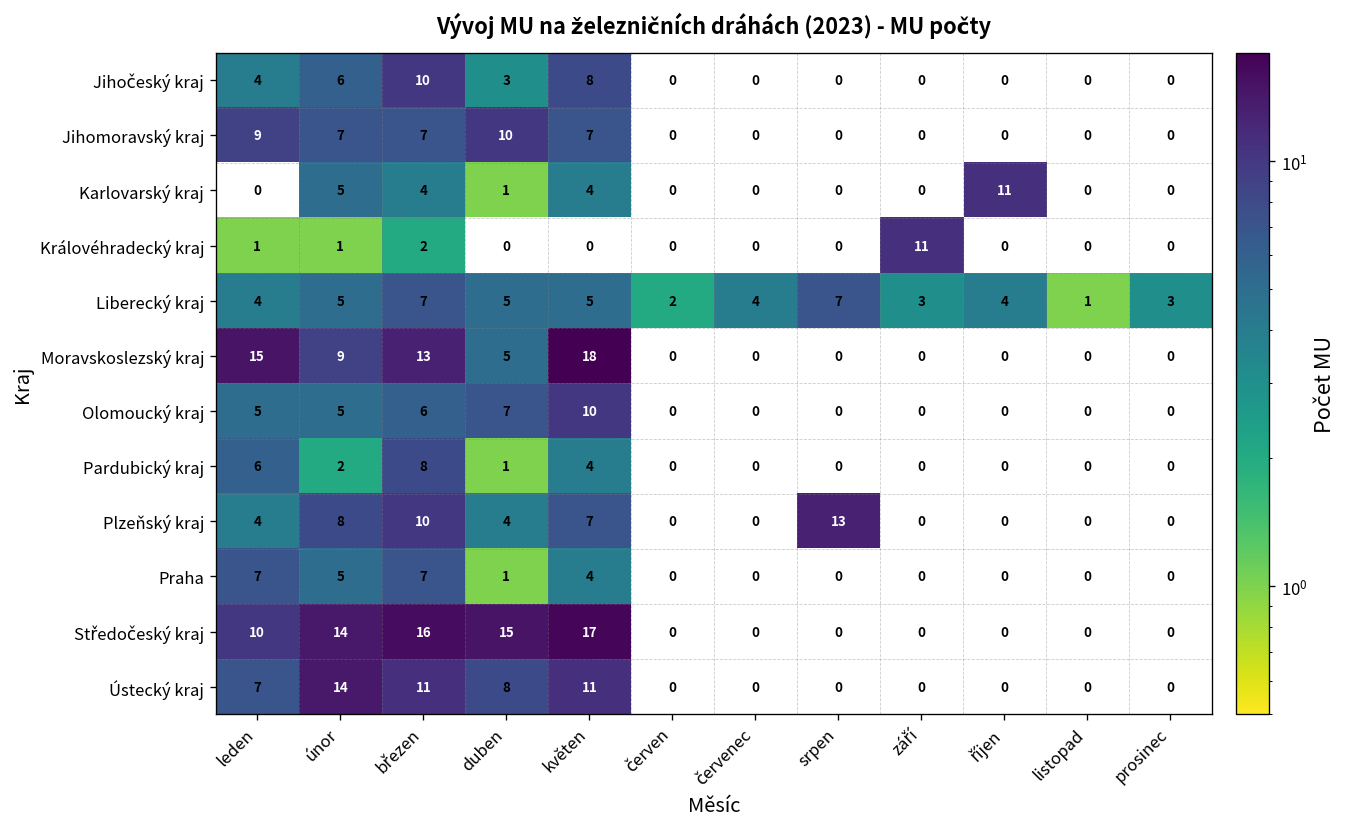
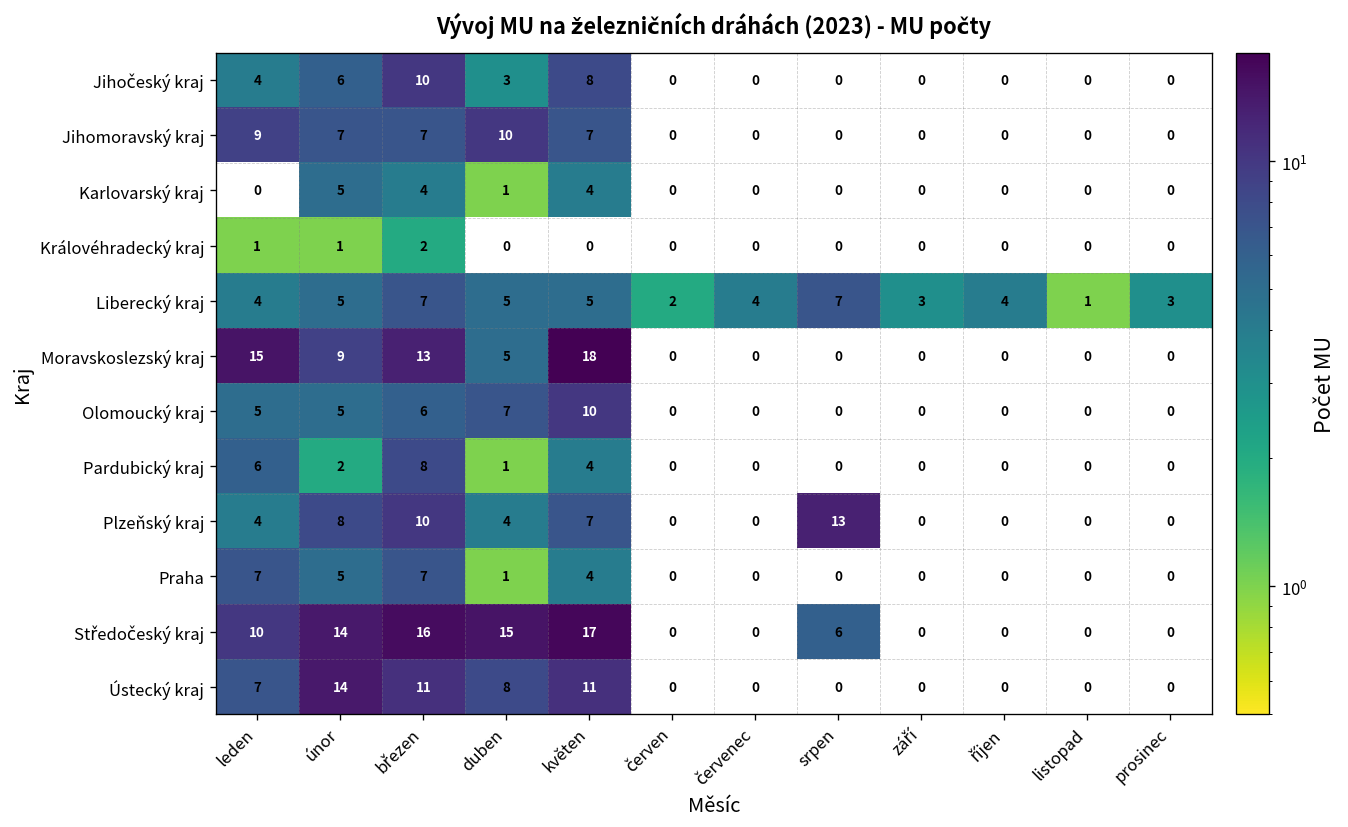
Karlovarský kraj, říjen: 11 -> 0
Královéhradecký kraj, září: 11 -> 0
Středočeský kraj, srpen: 0 -> 6
